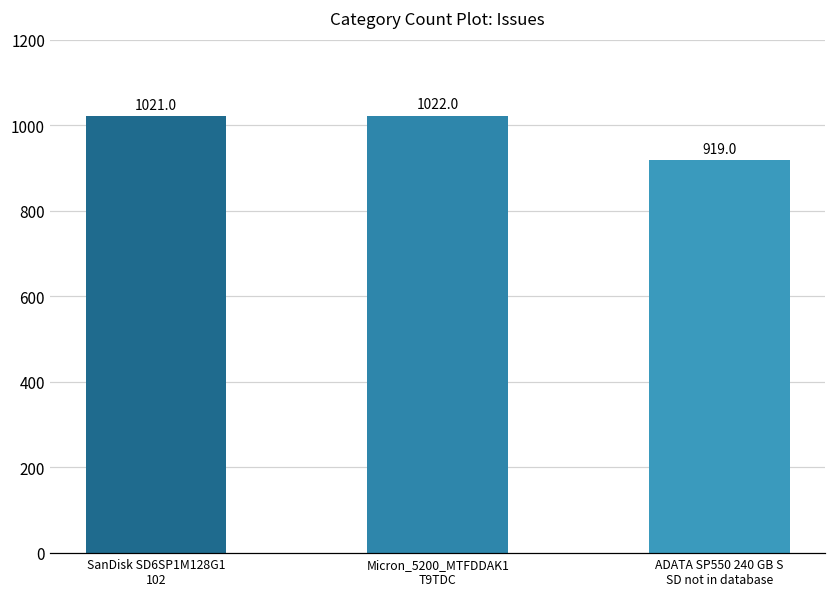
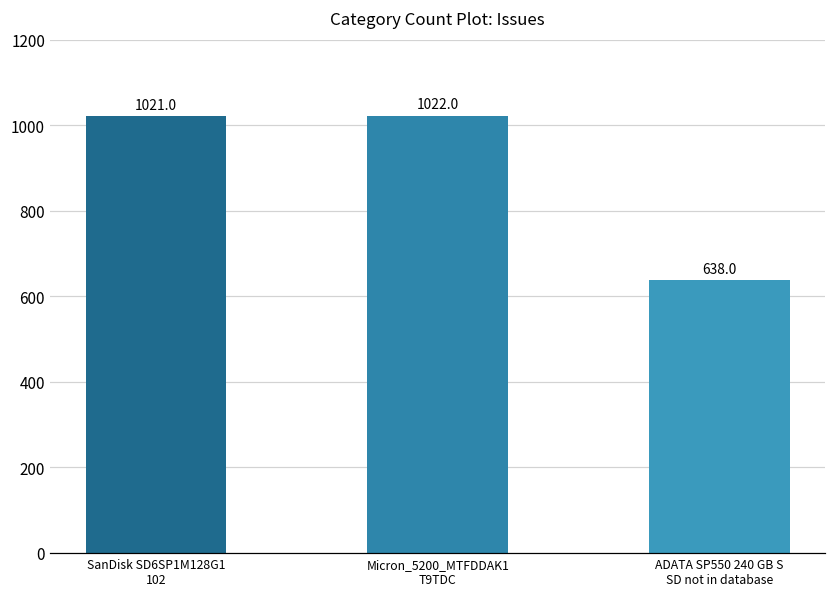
ADATA SP550 240 GB S SD not in database: 919.0 -> 638.0
